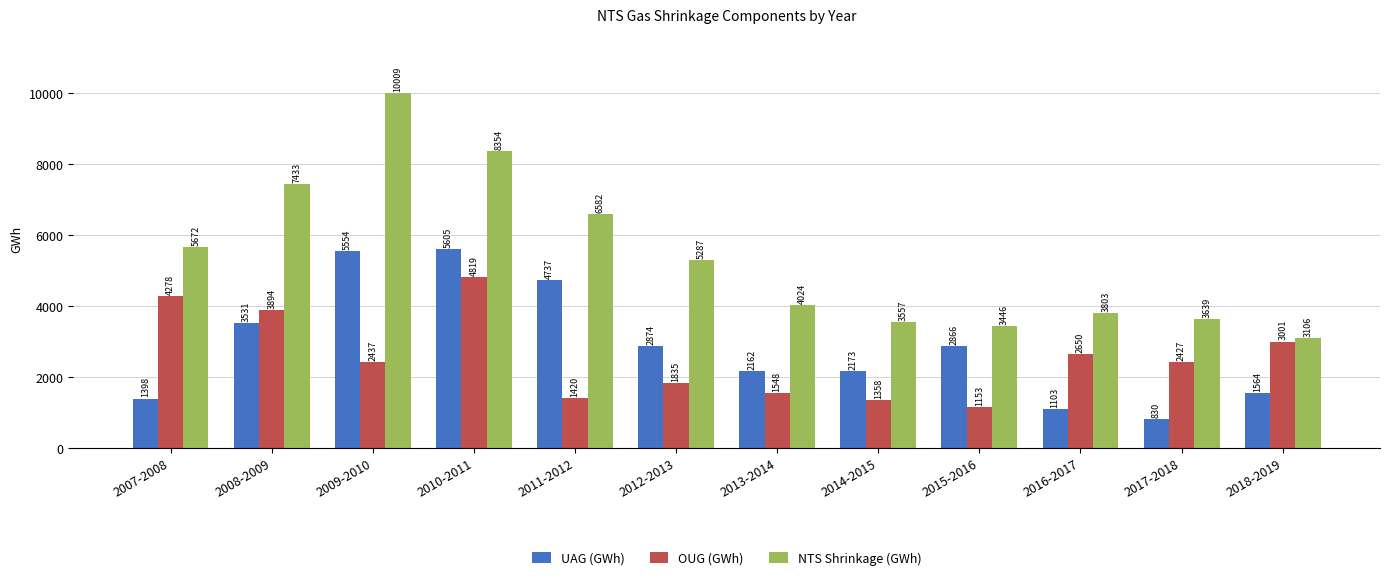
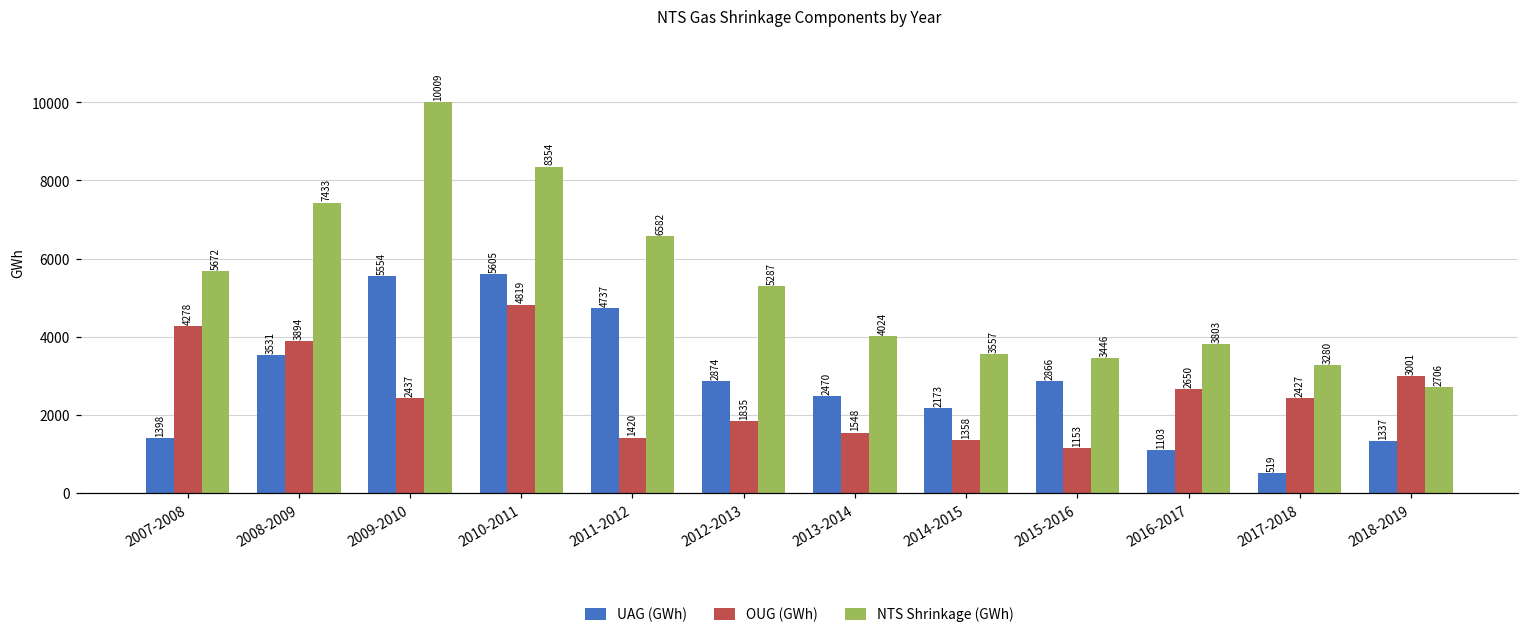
UAG (GWh), 2013-2014: 2162 -> 2470
UAG (GWh), 2017-2018: 830 -> 519
NTS Shrinkage (GWh), 2017-2018: 3639 -> 3280
UAG (GWh), 2018-2019: 1564 -> 1337
NTS Shrinkage (GWh), 2018-2019: 3106 -> 2706
